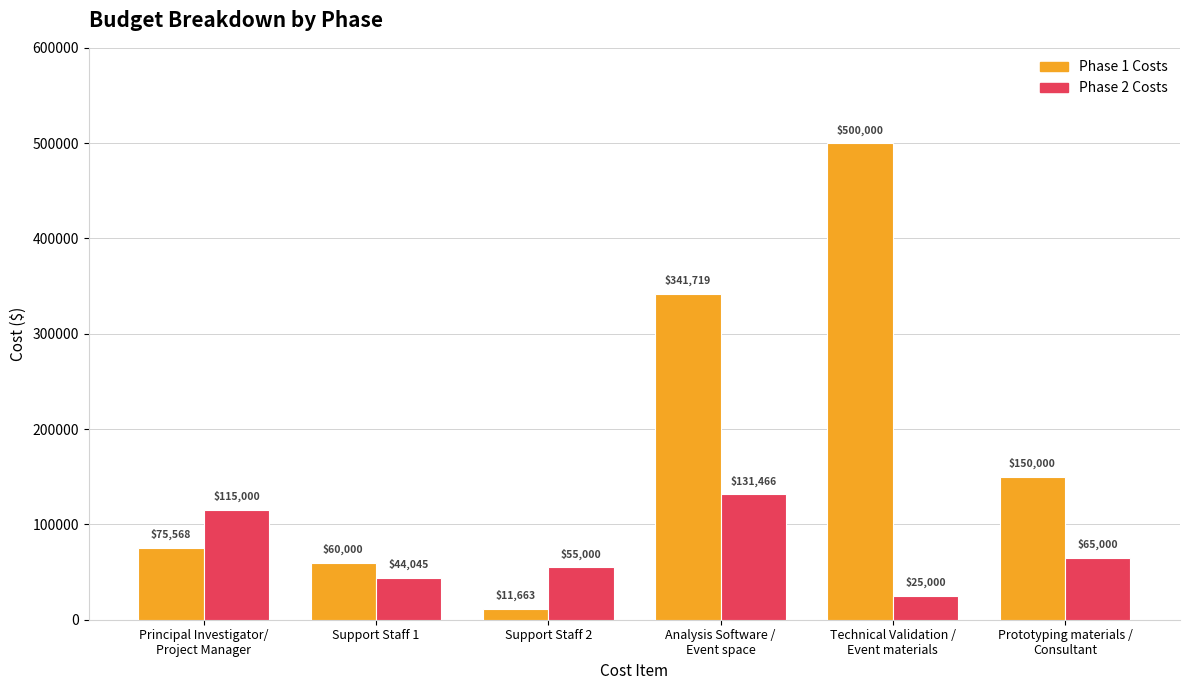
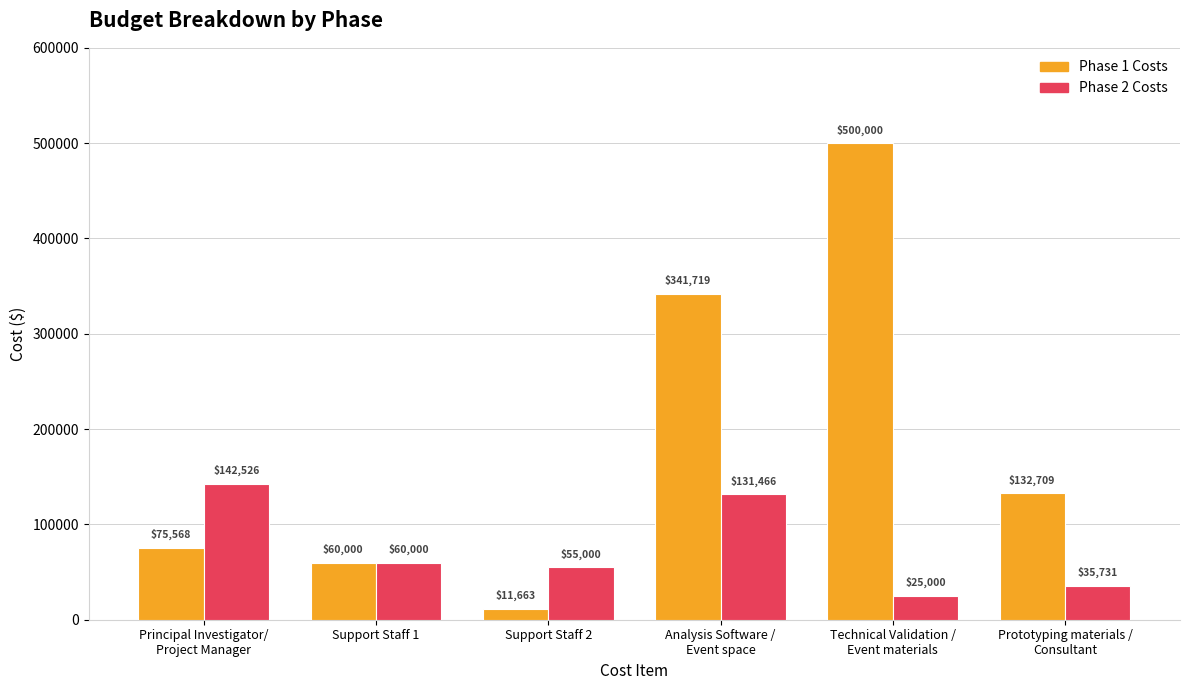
Phase 2 Costs, Principal Investigator/ Project Manager: $115,000 -> $142,526
Phase 2 Costs, Support Staff 1: $44,045 -> $60,000
Phase 1 Costs, Prototyping materials / Consultant: $150,000 -> $132,709
Phase 2 Costs, Prototyping materials / Consultant: $65,000 -> $35,731
